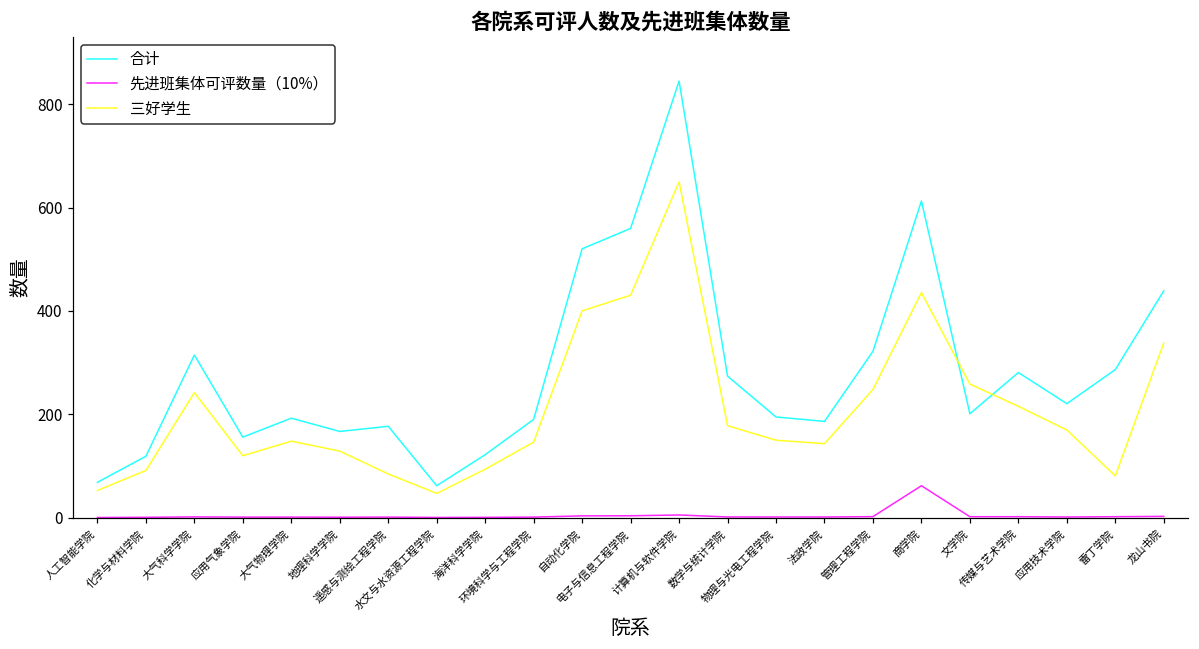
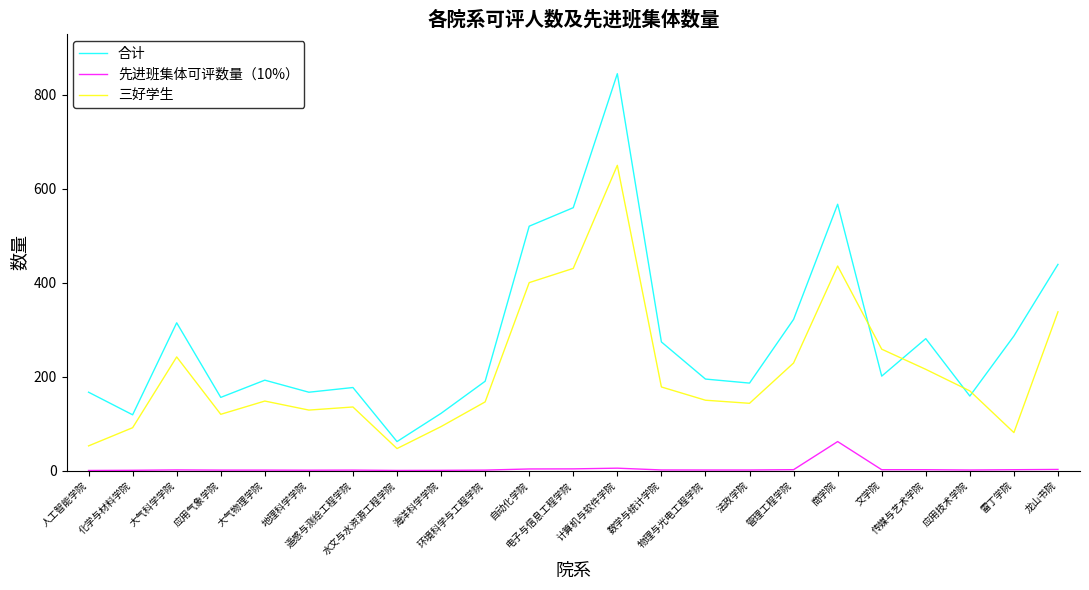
合计, 人工智能学院: 70 -> 170
三好学生, 遥感与测绘工程学院: 80 -> 140
三好学生, 管理工程学院: 250 -> 230
合计, 商学院: 610 -> 570
合计, 应用技术学院: 220 -> 160
